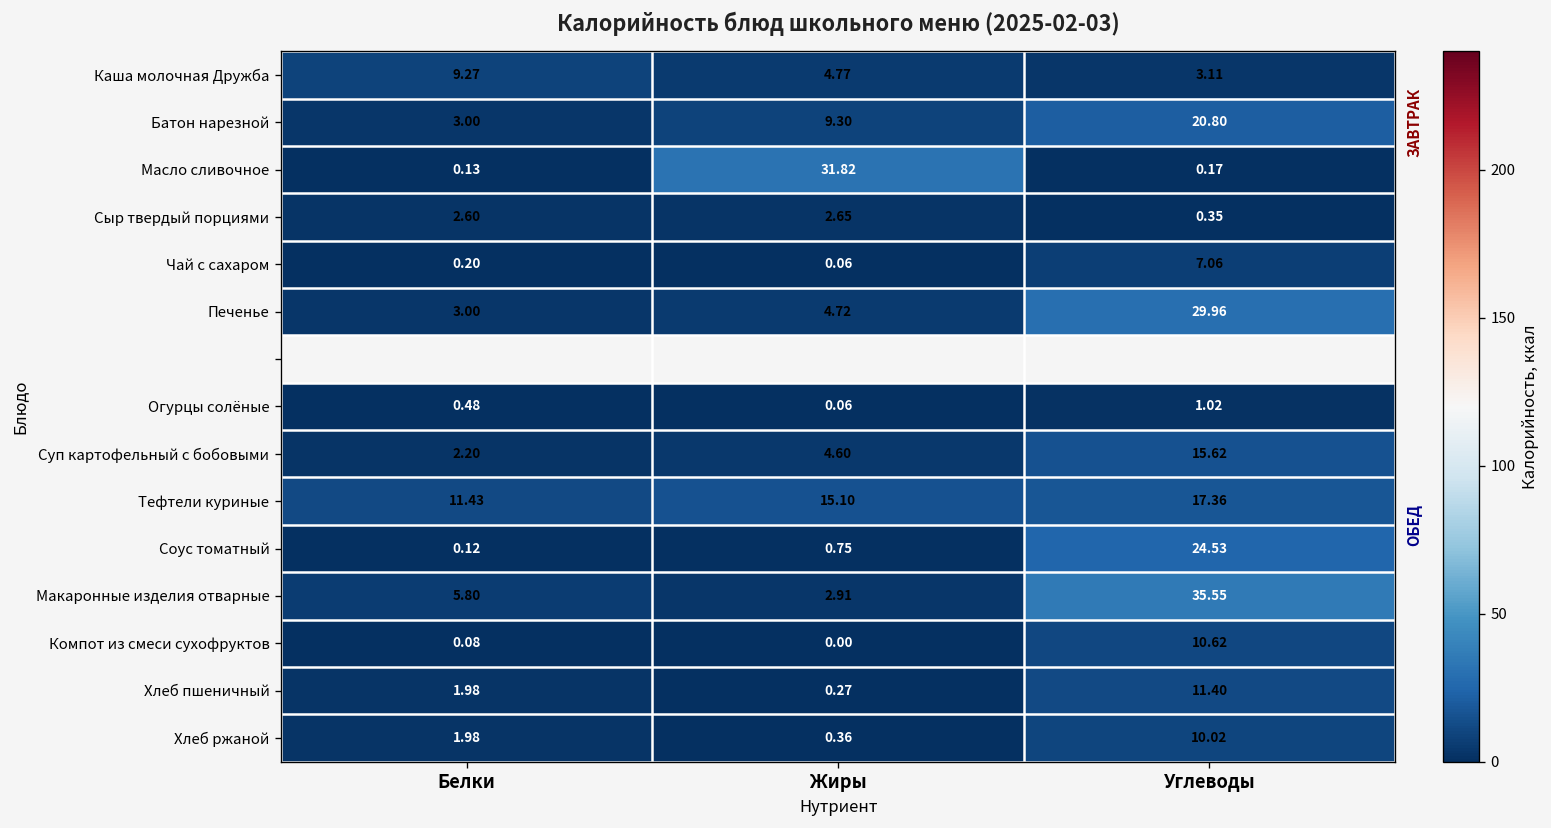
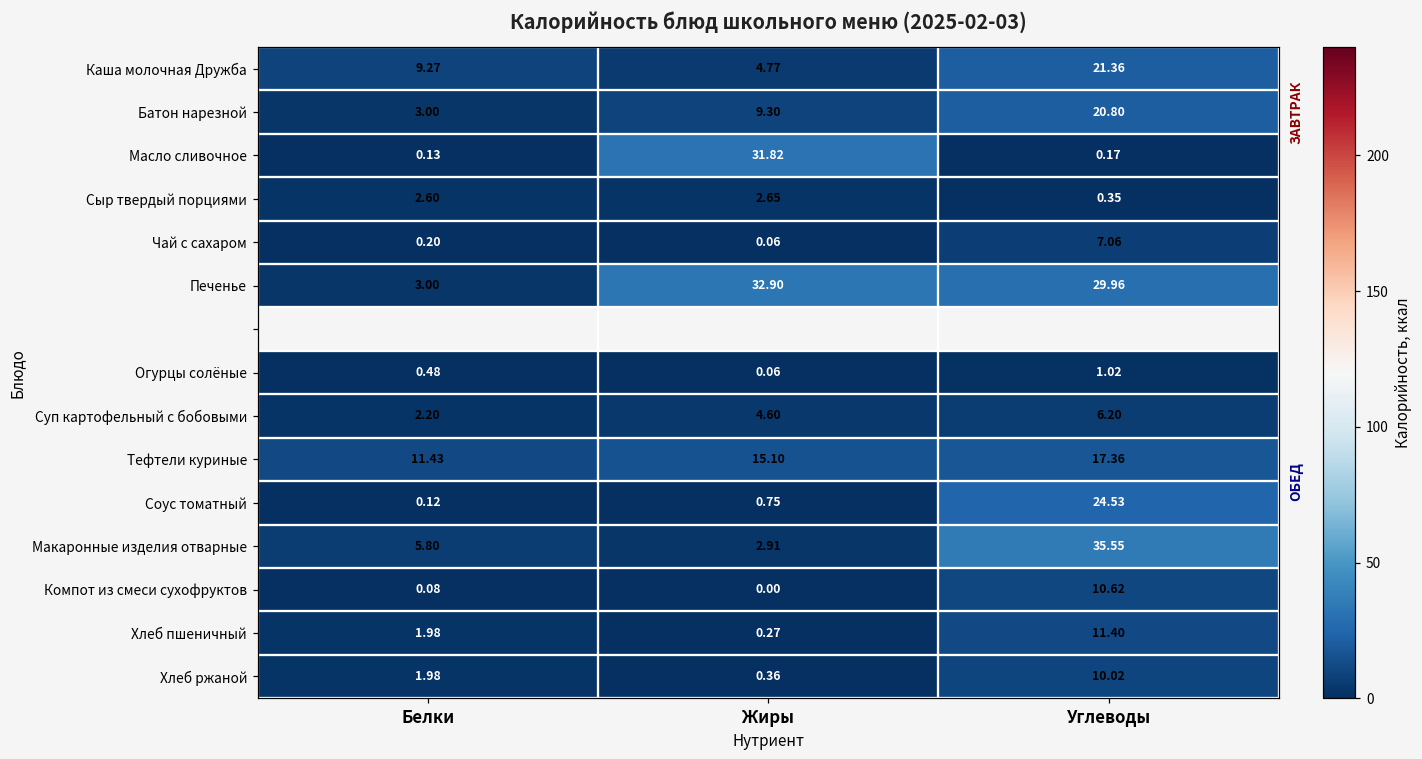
Каша молочная Дружба, Углеводы: 3.11 -> 21.36
Печенье, Жиры: 4.72 -> 32.90
Суп картофельный с бобовыми, Углеводы: 15.62 -> 6.20
